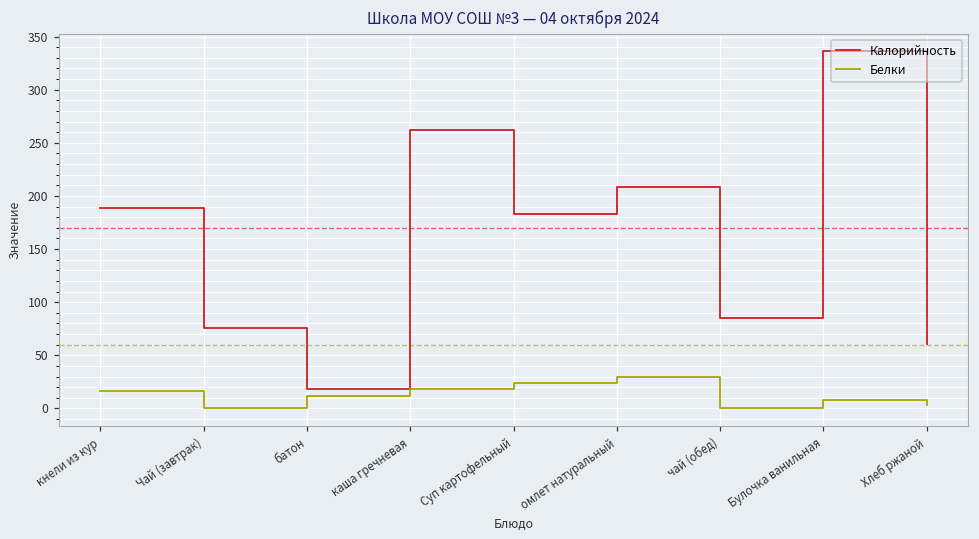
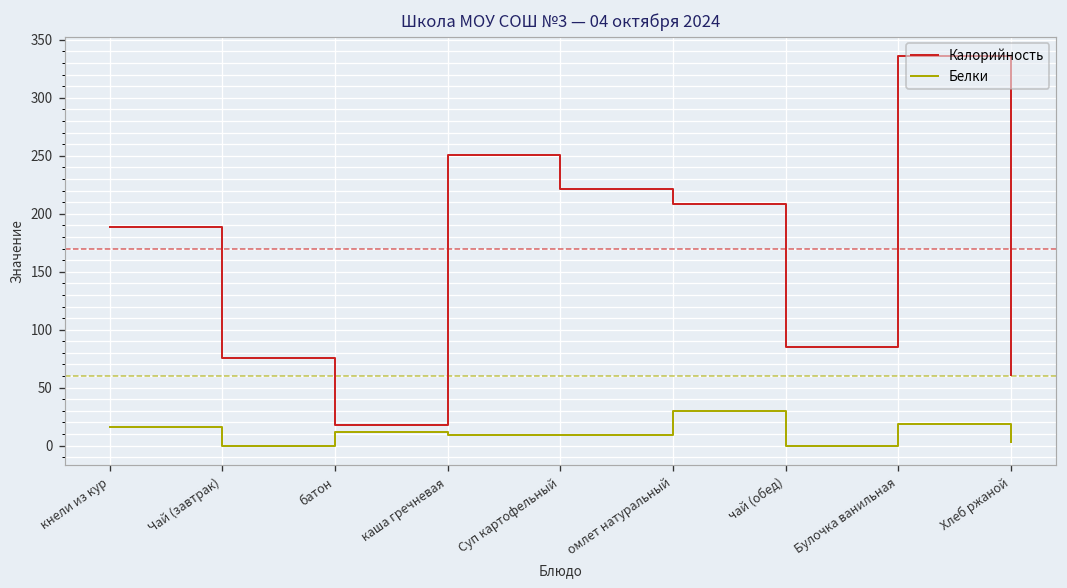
Калорийность, каша гречневая: 260 -> 250
Белки, каша гречневая: 20 -> 10
Калорийность, Суп картофельный: 180 -> 220
Белки, Суп картофельный: 20 -> 10
Белки, Булочка ванильная: 10 -> 20
